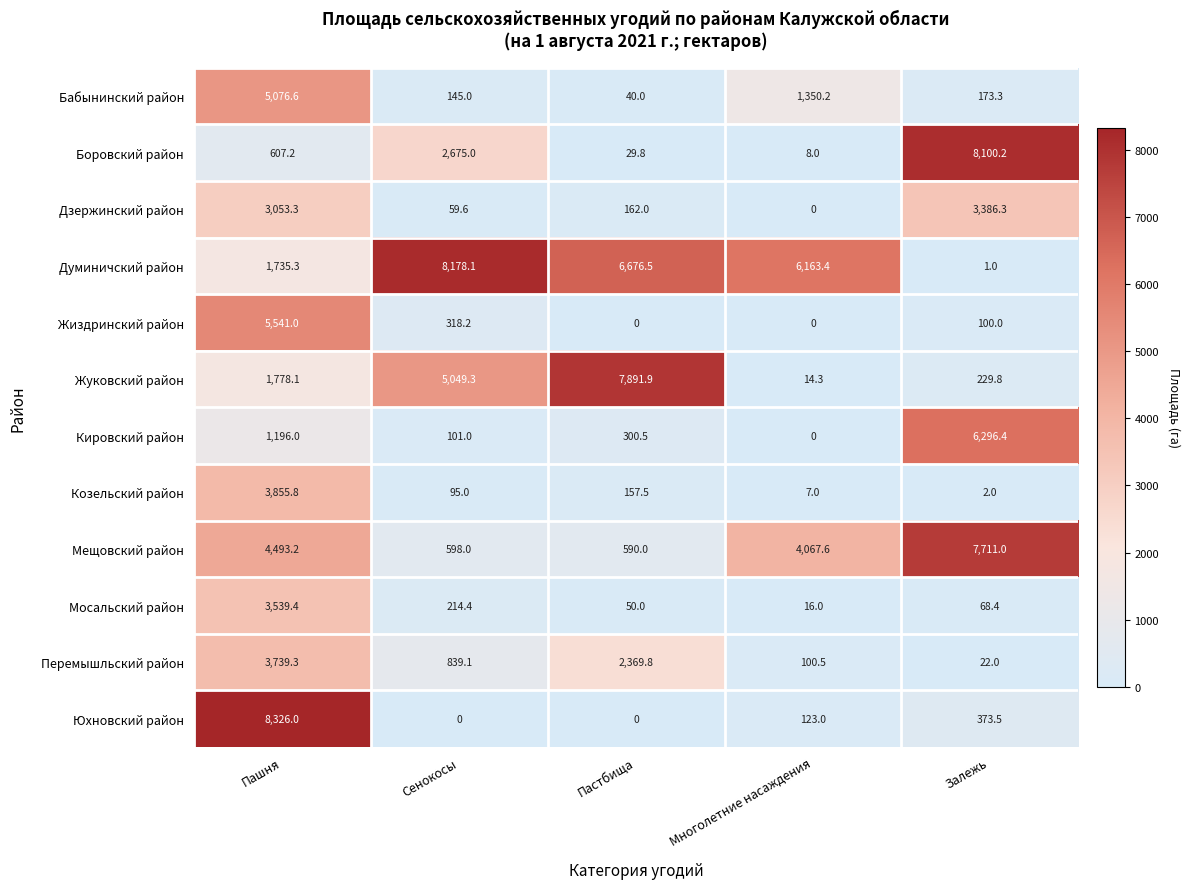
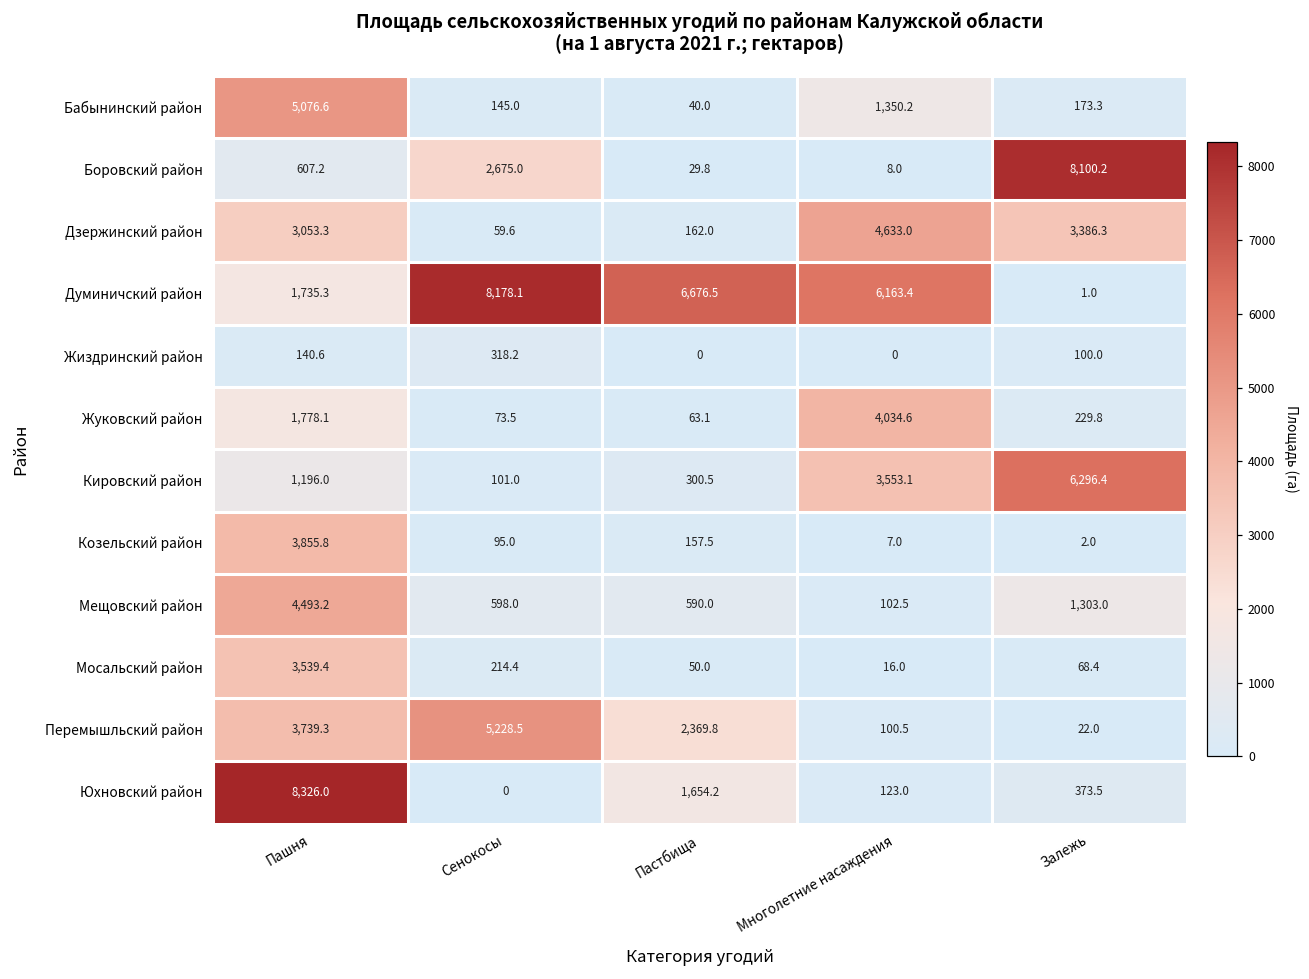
Дзержинский район, Многолетние насаждения: 0 -> 4,633.0
Жиздринский район, Пашня: 5,541.0 -> 140.6
Жуковский район, Сенокосы: 5,049.3 -> 73.5
Жуковский район, Пастбища: 7,891.9 -> 63.1
Жуковский район, Многолетние насаждения: 14.3 -> 4,034.6
Кировский район, Многолетние насаждения: 0 -> 3,553.1
Мещовский район, Многолетние насаждения: 4,067.6 -> 102.5
Мещовский район, Залежь: 7,711.0 -> 1,303.0
Перемышльский район, Сенокосы: 839.1 -> 5,228.5
Юхновский район, Пастбища: 0 -> 1,654.2
